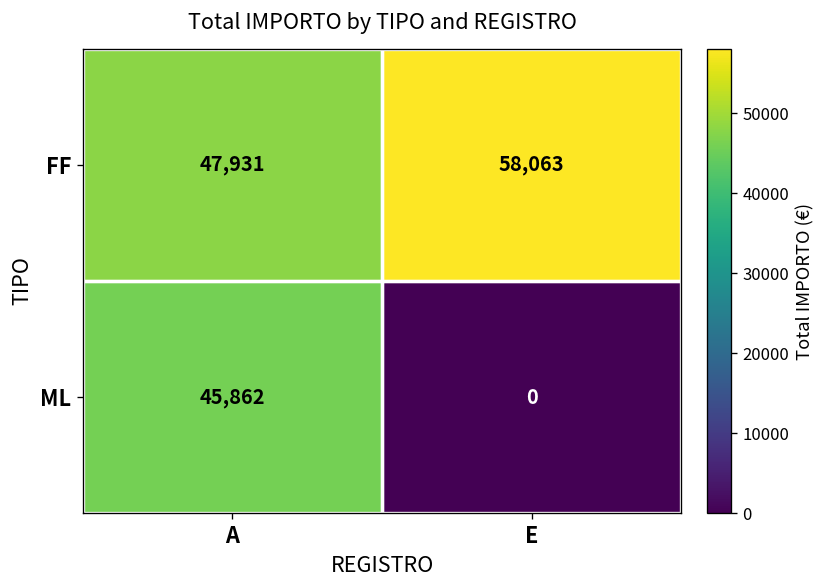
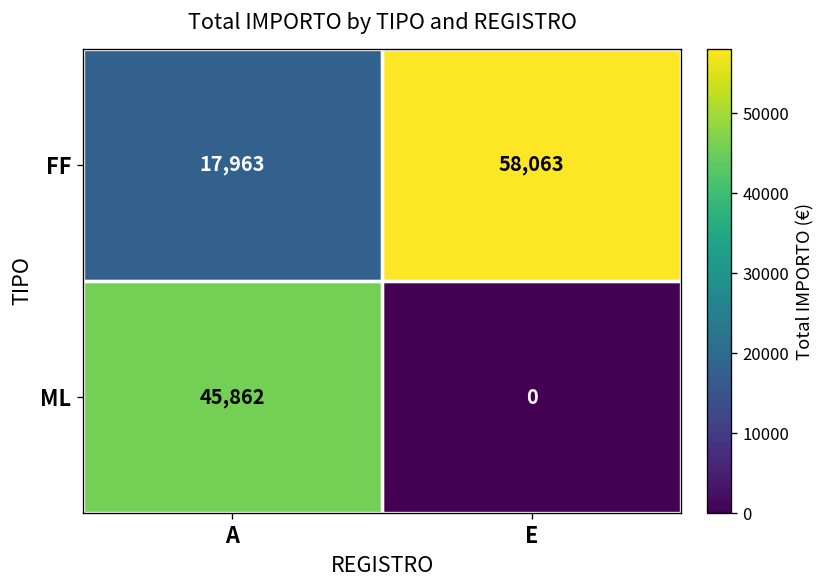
FF, A: 47,931 -> 17,963
